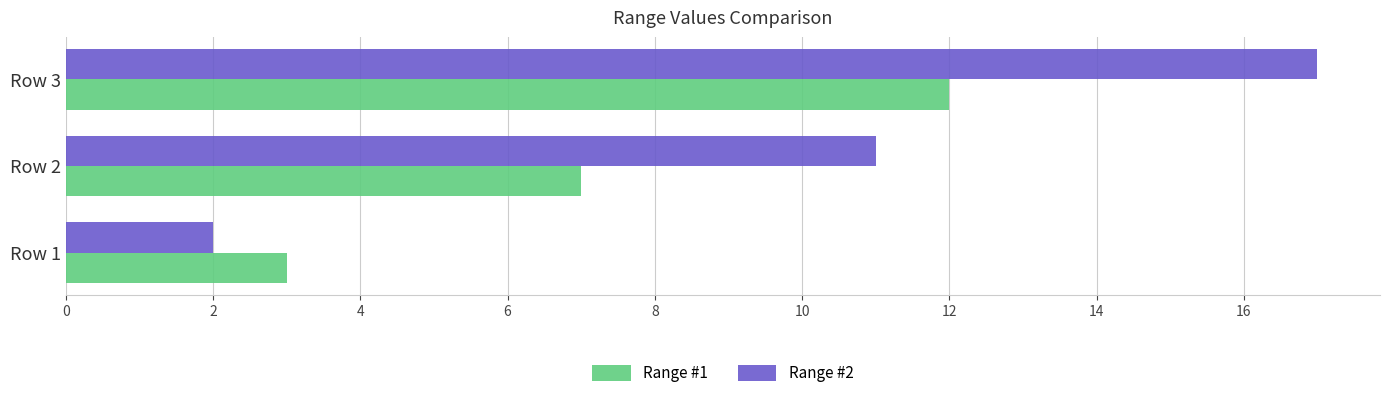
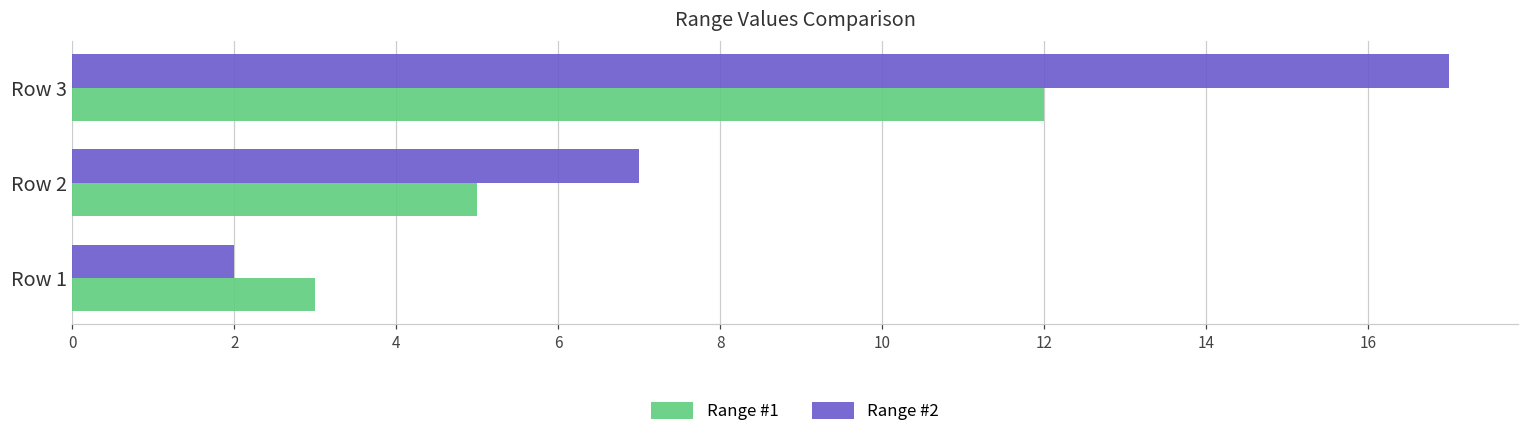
Range #2, Row 2: 11 -> 7
Range #1, Row 2: 7 -> 5
